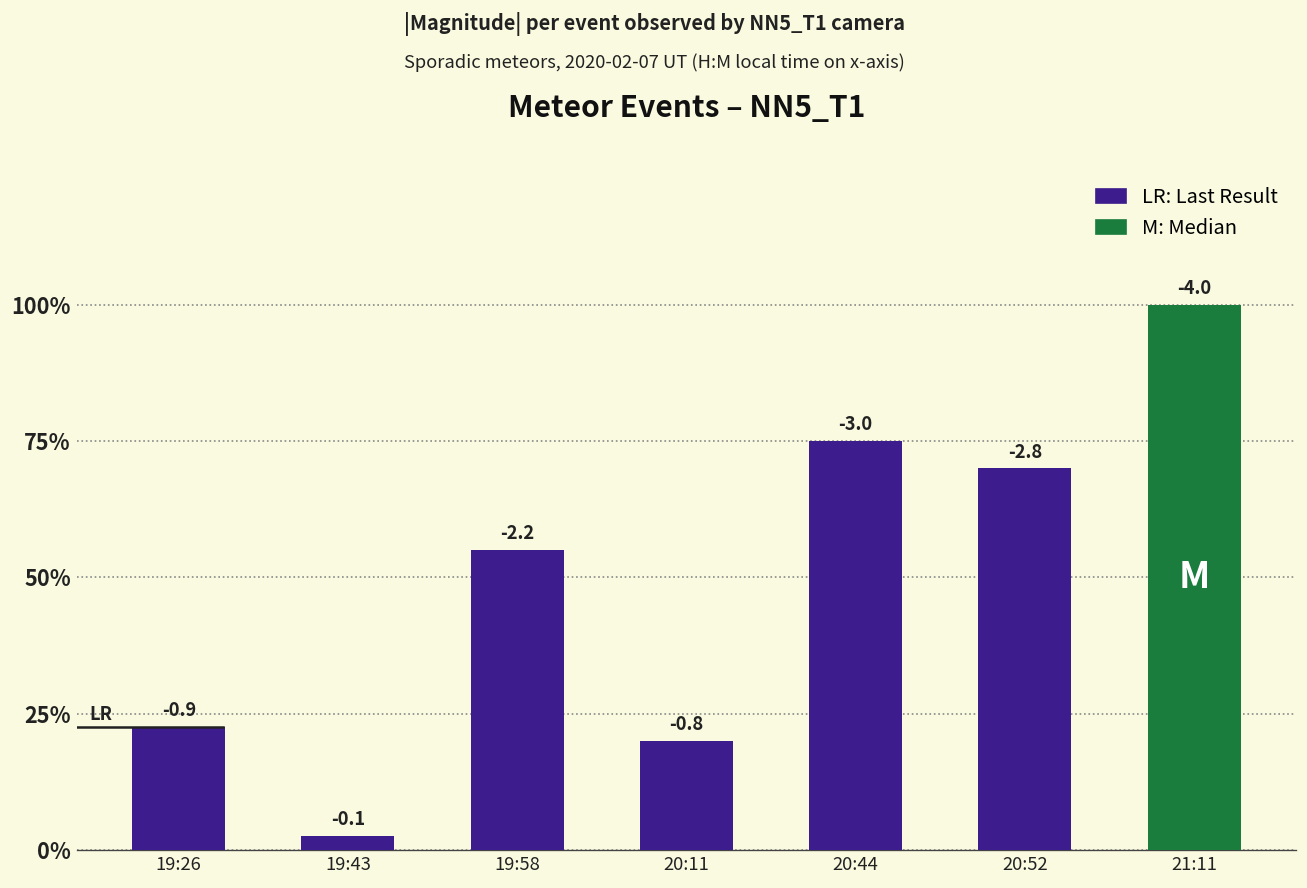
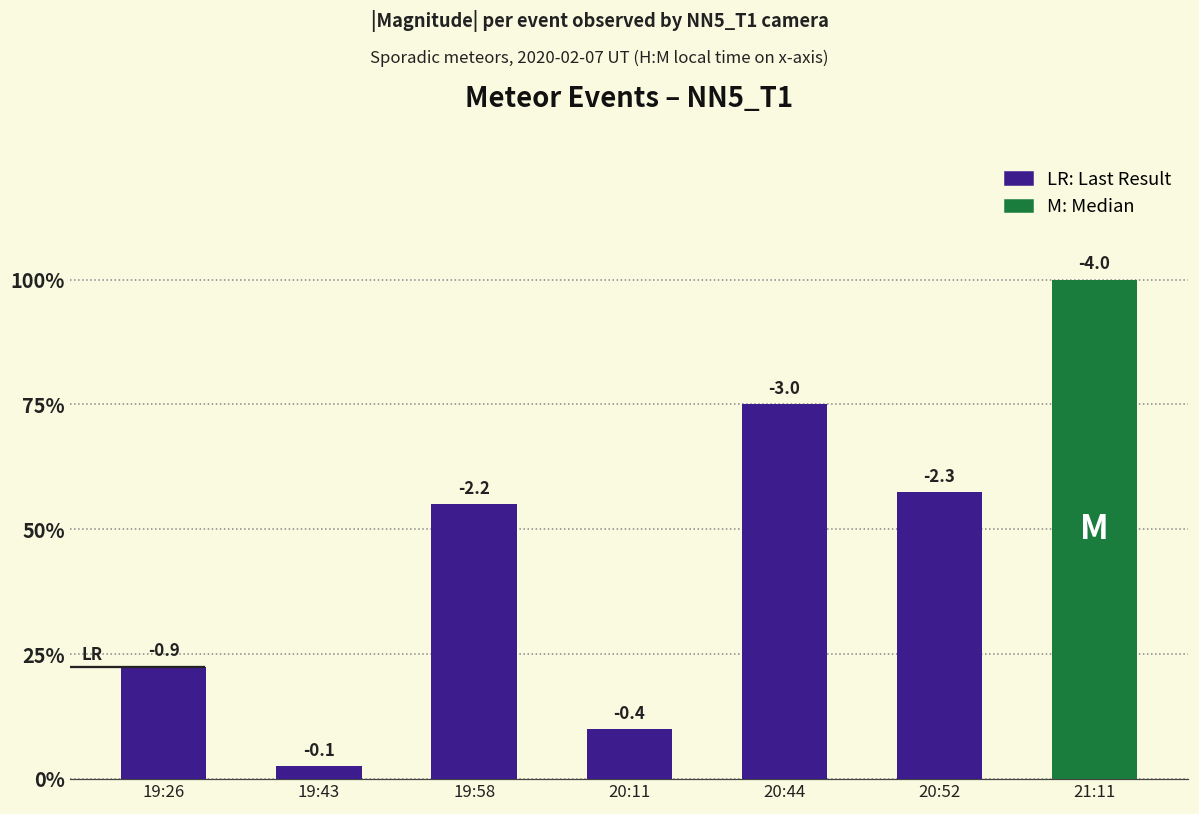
20:11: -0.8 -> -0.4
20:52: -2.8 -> -2.3
